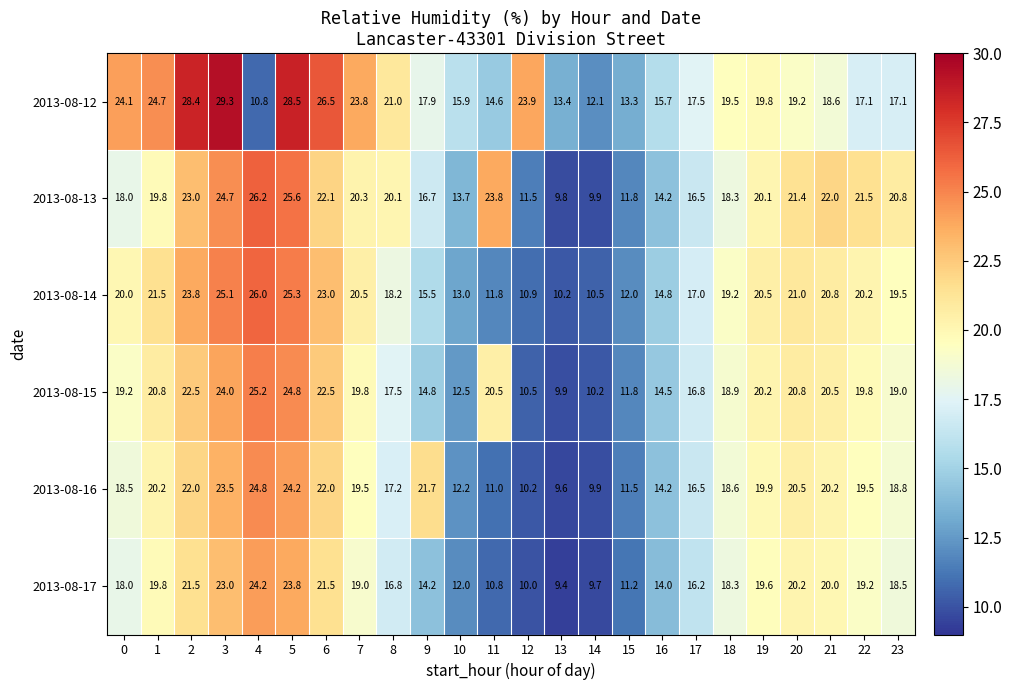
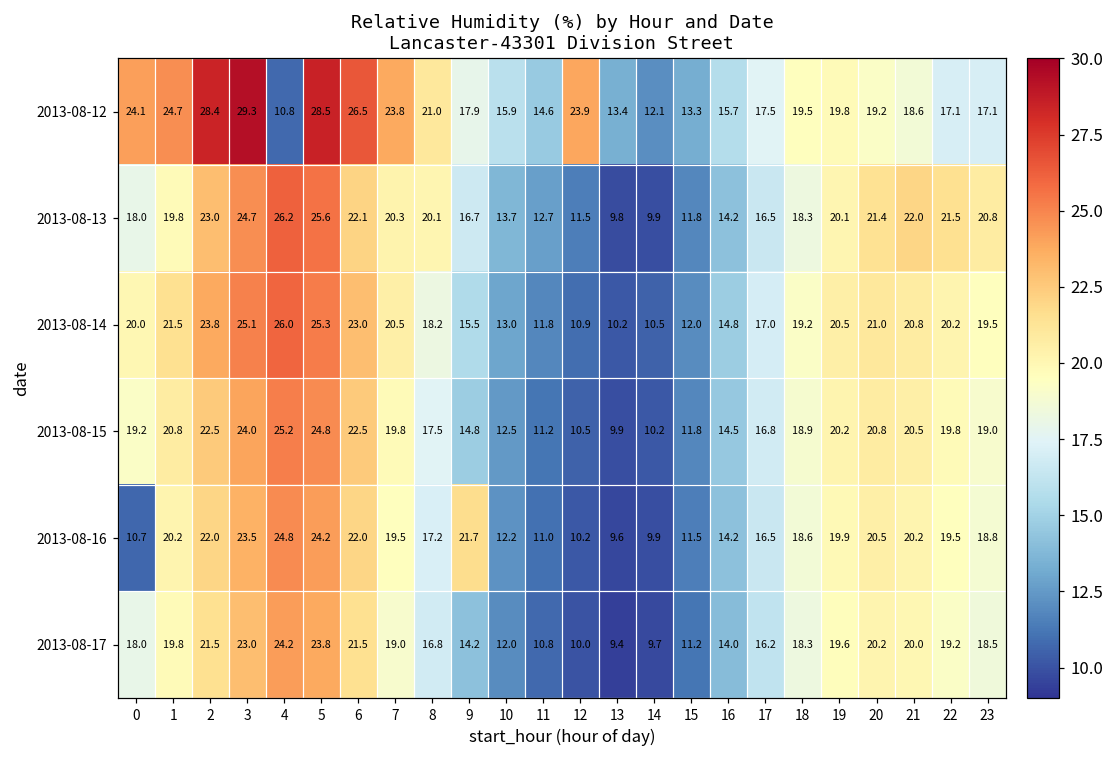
2013-08-13, 11: 23.8 -> 12.7
2013-08-15, 11: 20.5 -> 11.2
2013-08-16, 0: 18.5 -> 10.7
